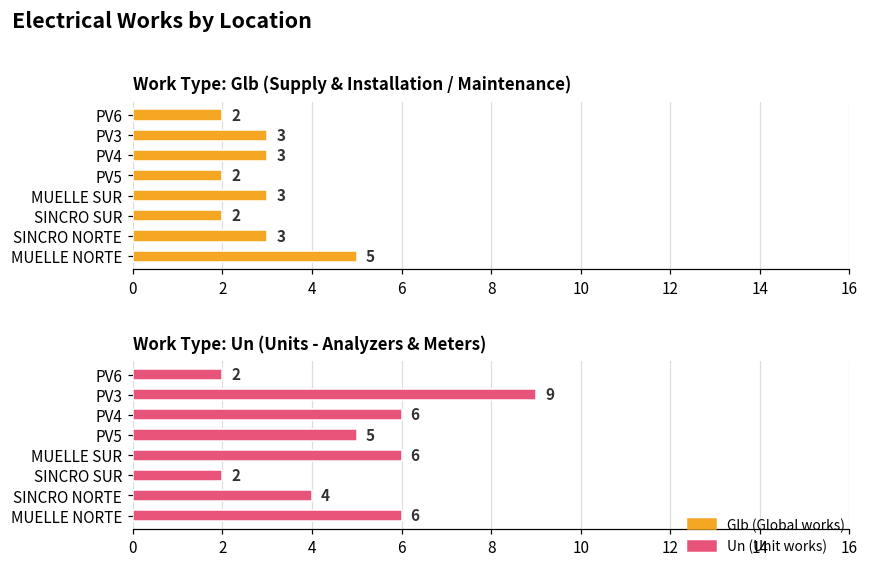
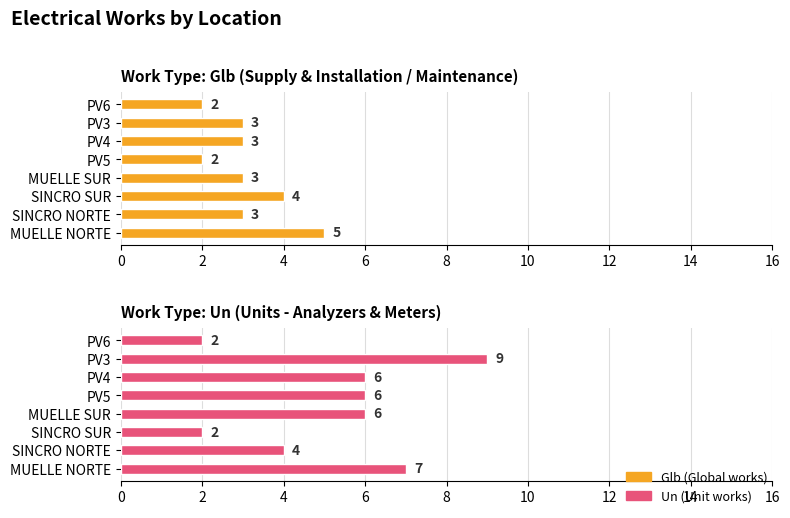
Work Type: Glb (Supply & Installation / Maintenance), SINCRO SUR: 2 -> 4
Work Type: Un (Units - Analyzers & Meters), PV5: 5 -> 6
Work Type: Un (Units - Analyzers & Meters), MUELLE NORTE: 6 -> 7
